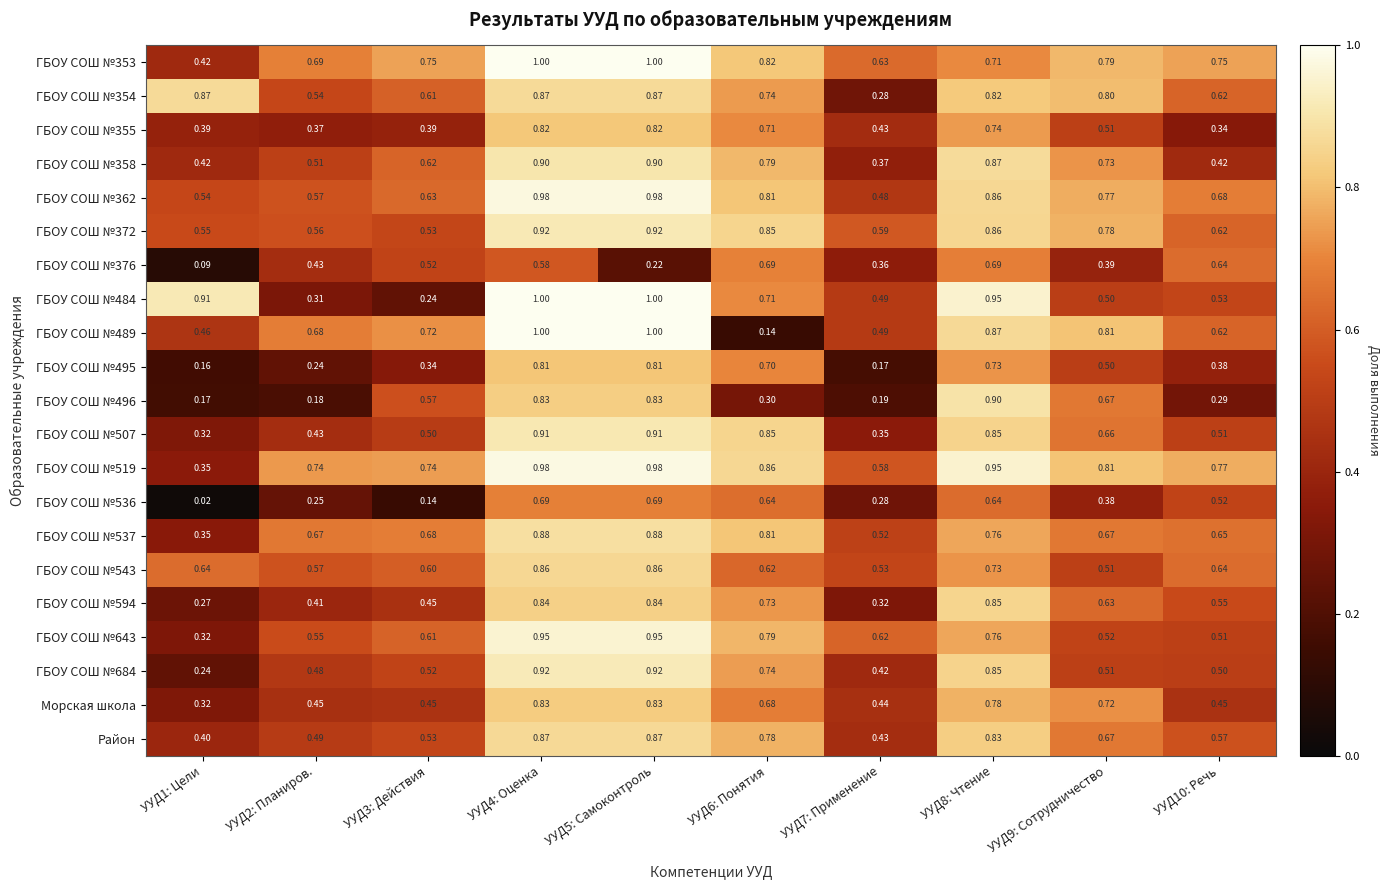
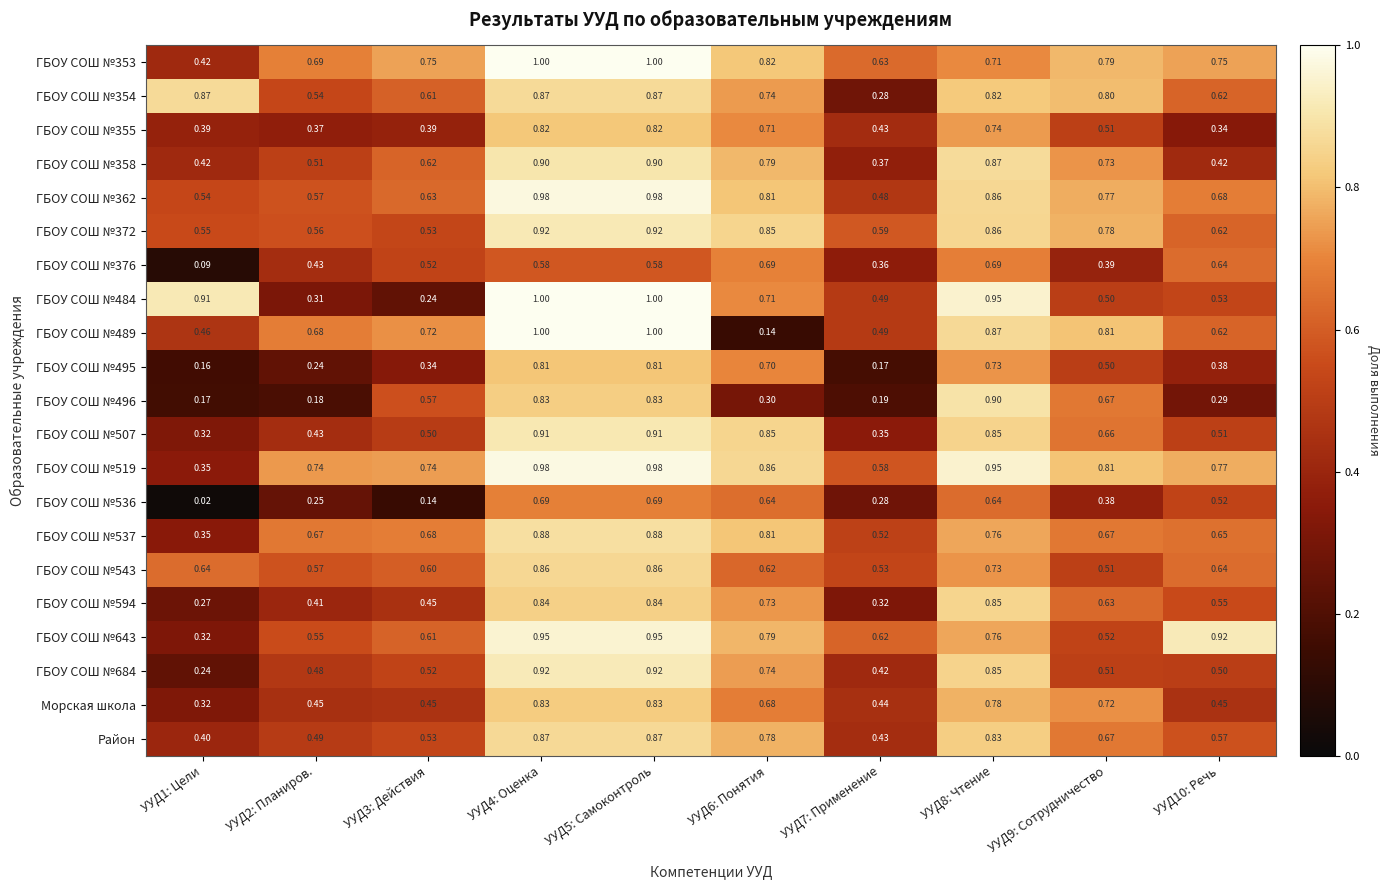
ГБОУ СОШ №376, УУД5: Самоконтроль: 0.22 -> 0.58
ГБОУ СОШ №643, УУД10: Речь: 0.51 -> 0.92
